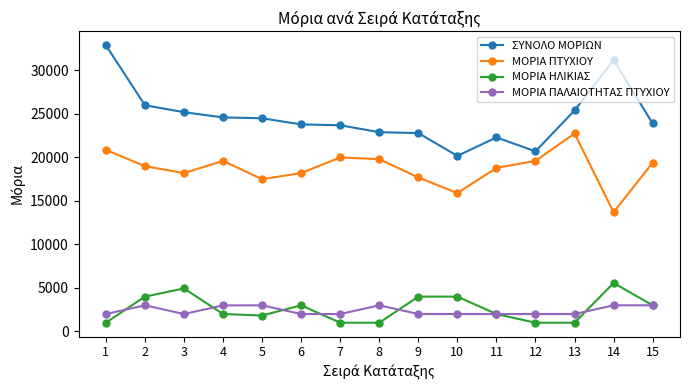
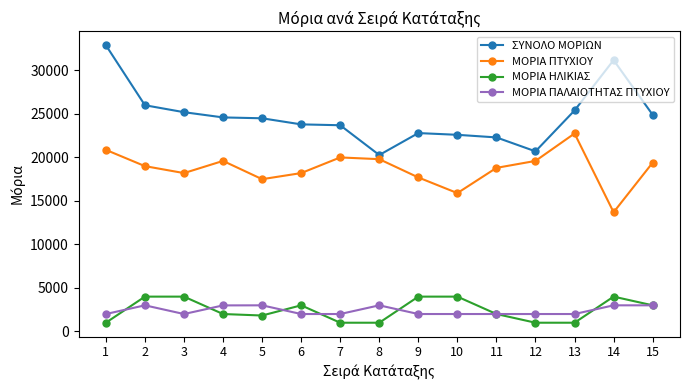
ΜΟΡΙΑ ΗΛΙΚΙΑΣ, 3: 5000 -> 4000
ΣΥΝΟΛΟ ΜΟΡΙΩΝ, 8: 23000 -> 20000
ΣΥΝΟΛΟ ΜΟΡΙΩΝ, 10: 20000 -> 23000
ΜΟΡΙΑ ΗΛΙΚΙΑΣ, 14: 6000 -> 4000
ΣΥΝΟΛΟ ΜΟΡΙΩΝ, 15: 24000 -> 25000
